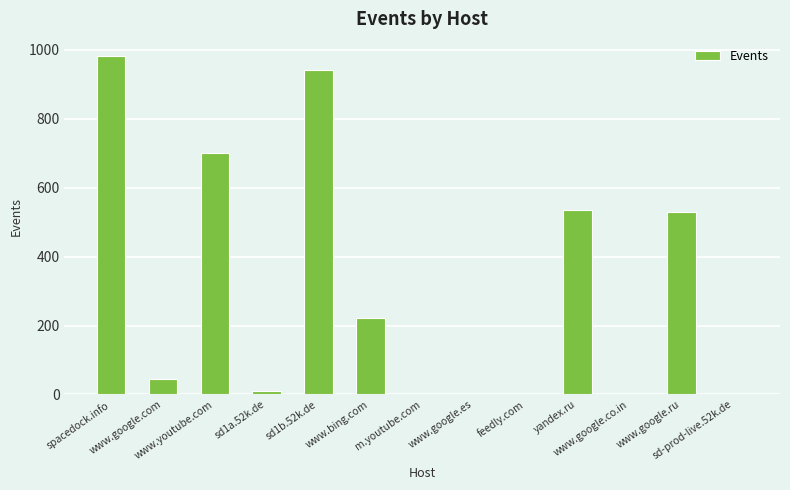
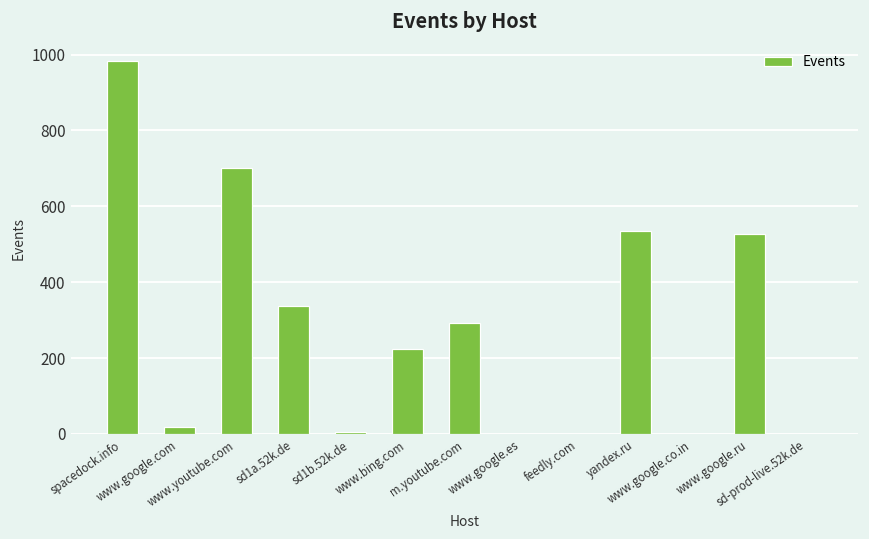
www.google.com: 40 -> 20
sd1a.52k.de: 10 -> 340
sd1b.52k.de: 940 -> 0
m.youtube.com: 0 -> 290
